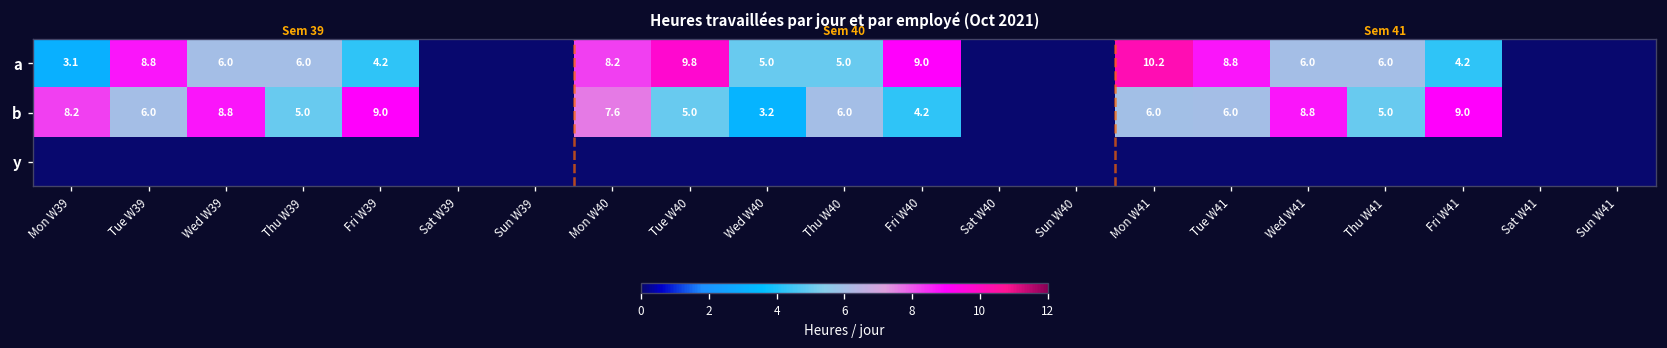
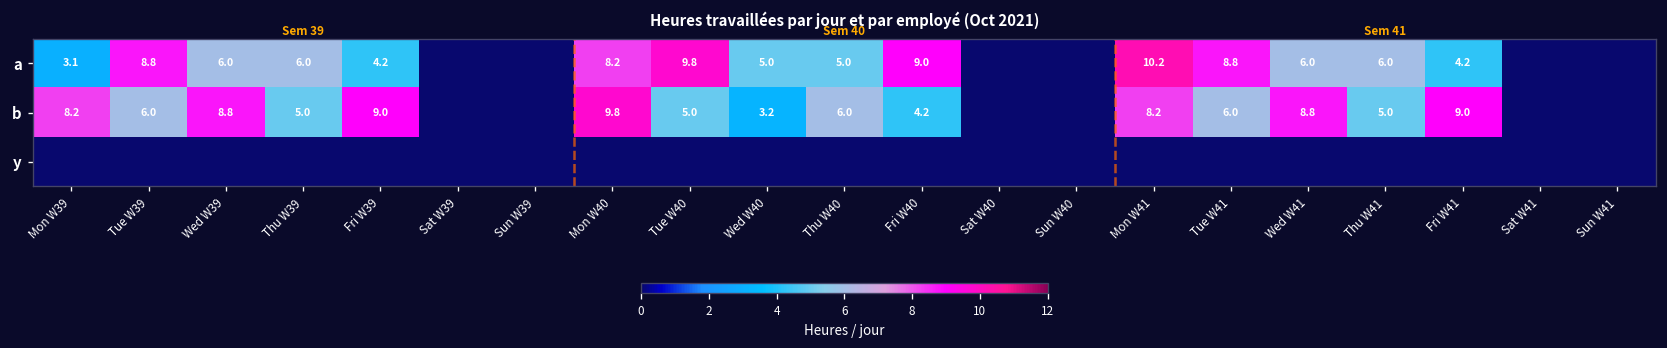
b, Mon W40: 7.6 -> 9.8
b, Mon W41: 6.0 -> 8.2
